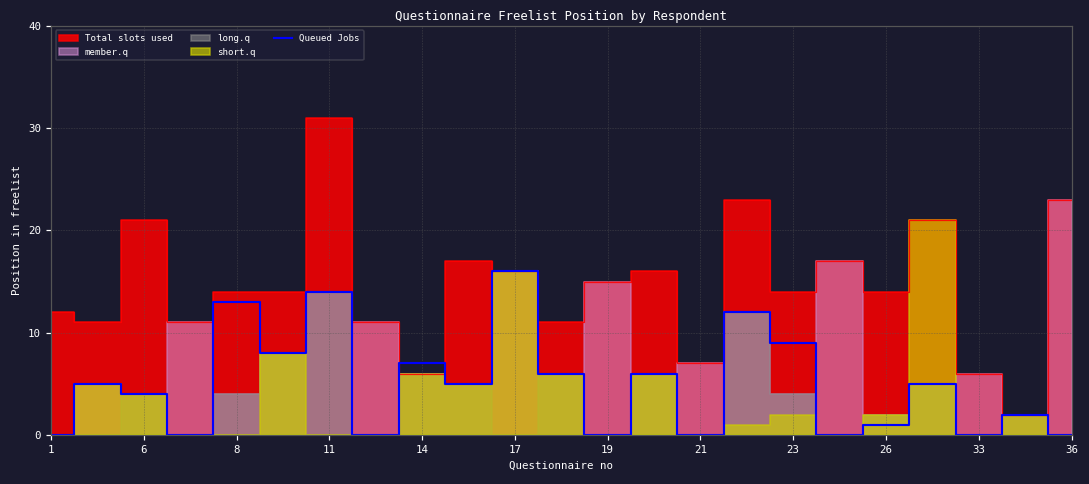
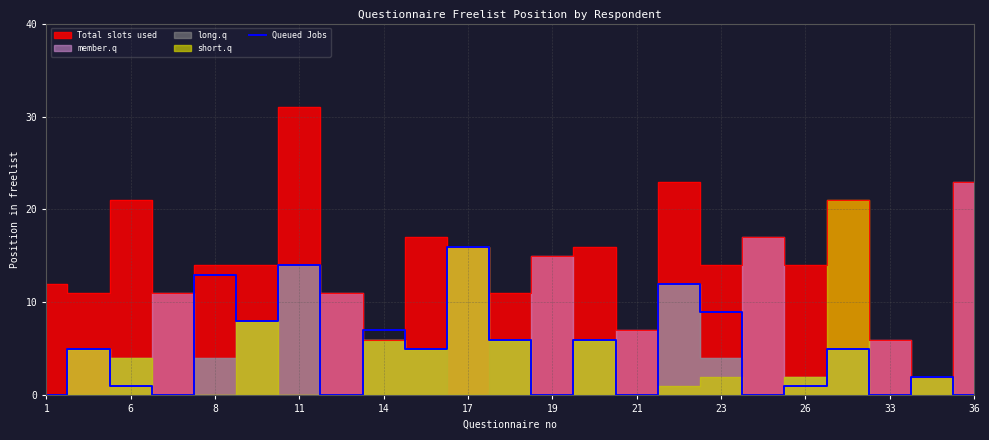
Queued Jobs, 6: 4 -> 1
